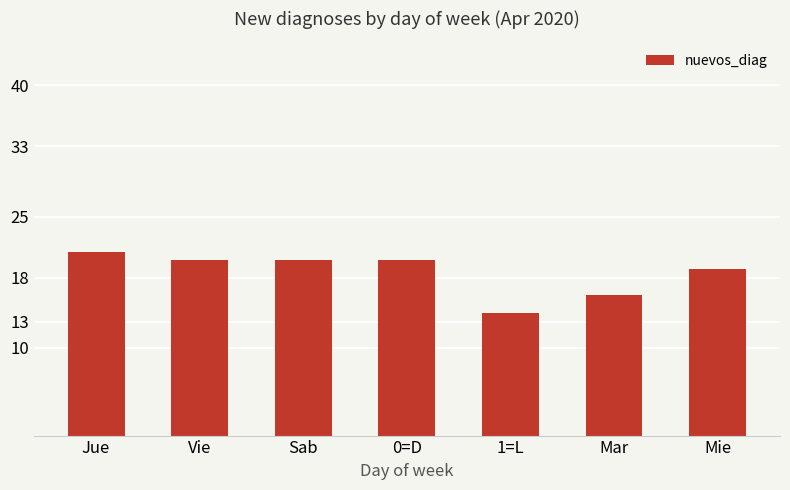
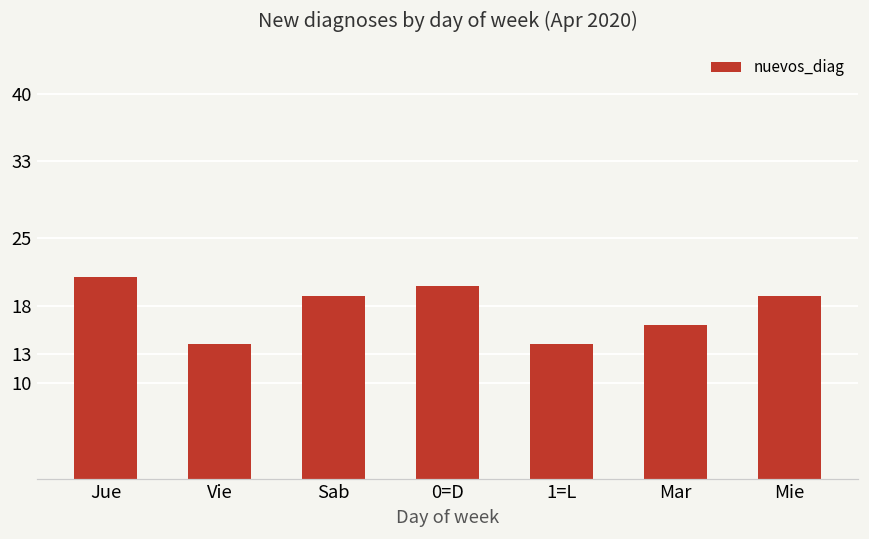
Vie: 20 -> 14
Sab: 20 -> 19
